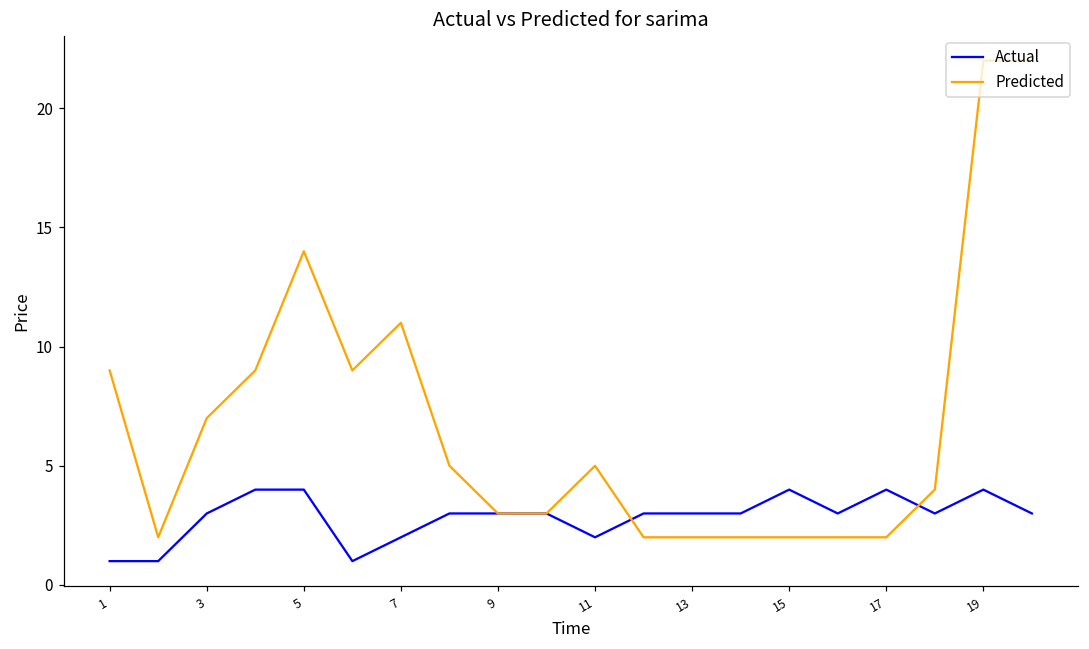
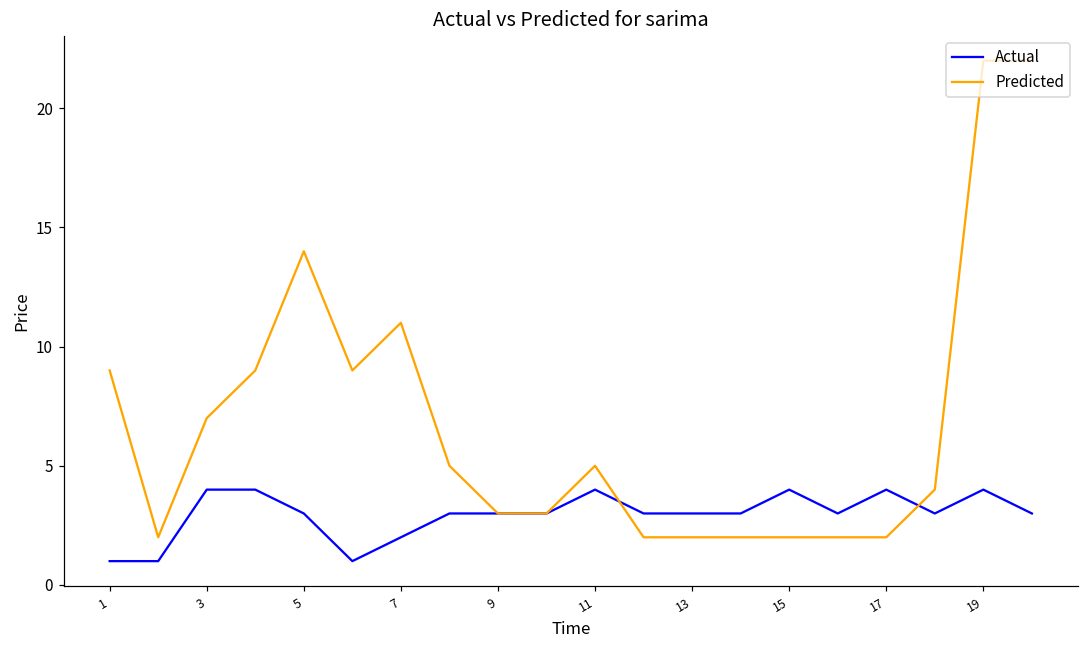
Actual, 3: 3 -> 4
Actual, 5: 4 -> 3
Actual, 11: 2 -> 4
